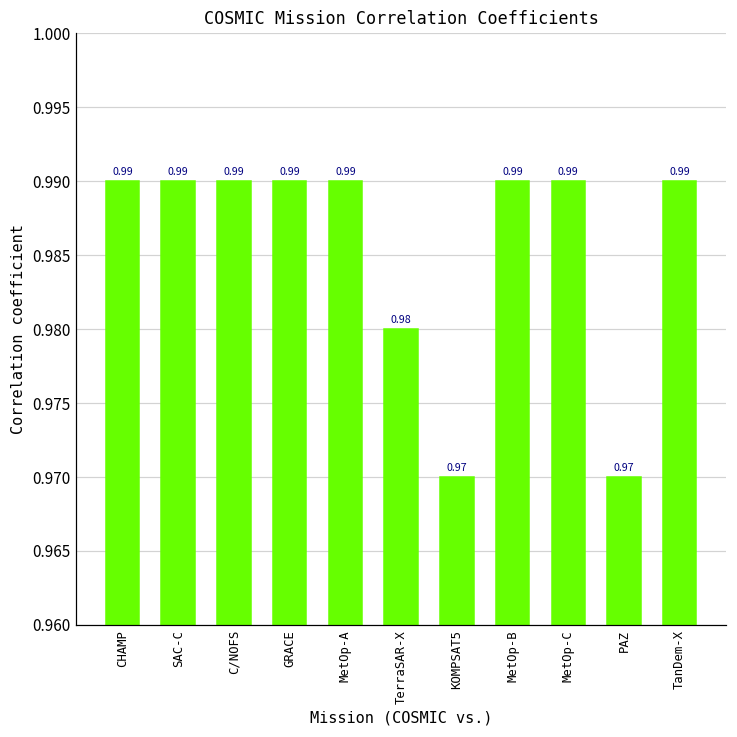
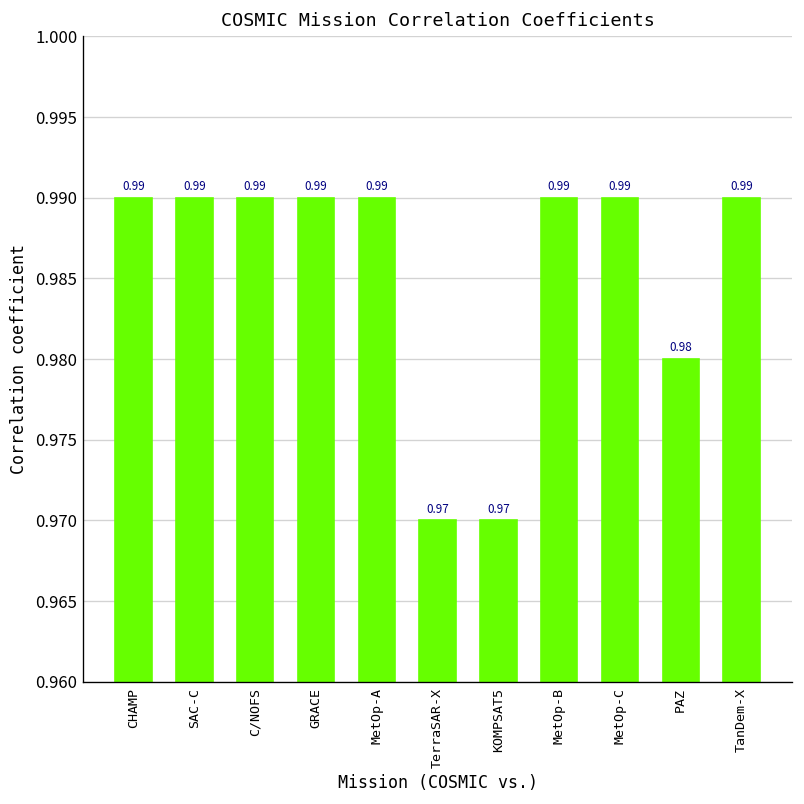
TerraSAR-X: 0.98 -> 0.97
PAZ: 0.97 -> 0.98
